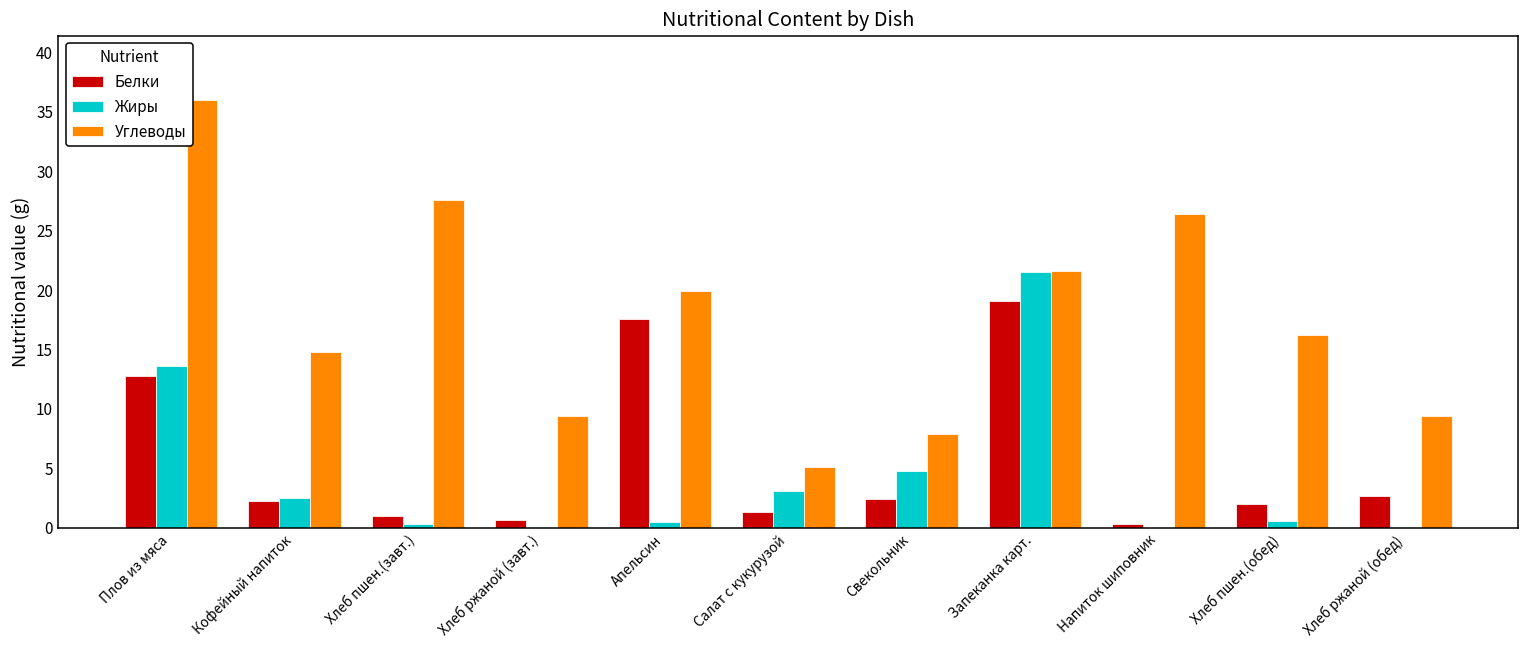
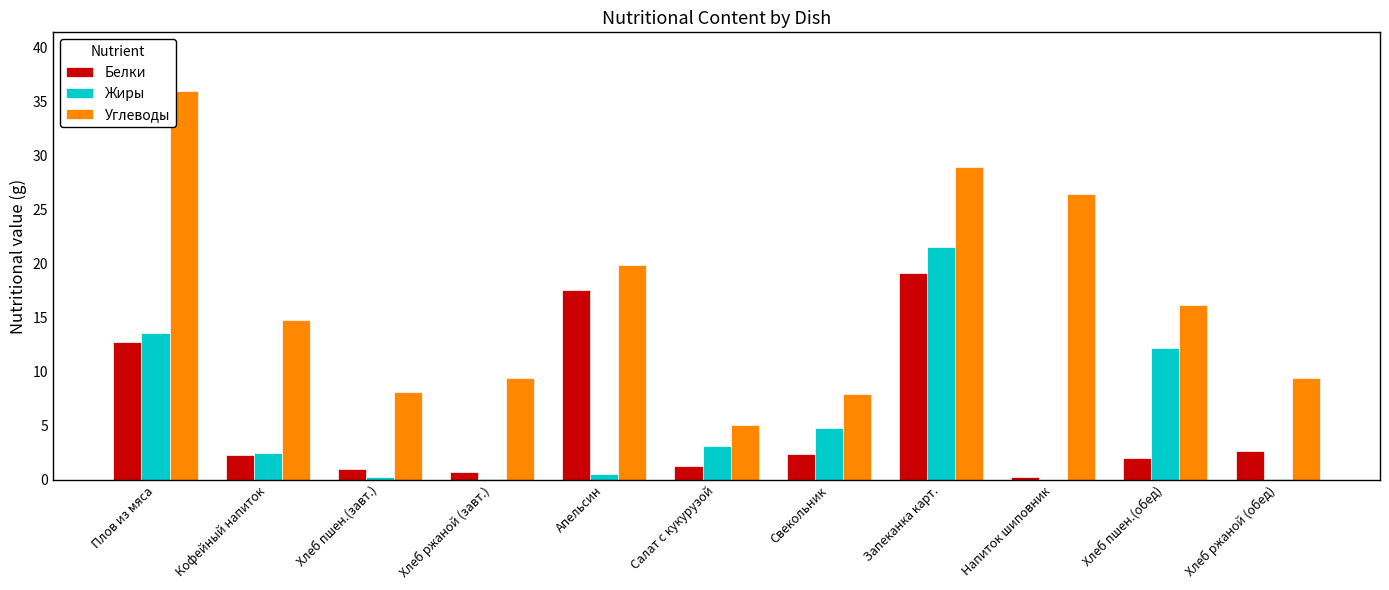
Углеводы, Хлеб пшен.(завт.): 27.6 -> 8.1
Углеводы, Запеканка карт.: 21.6 -> 28.9
Жиры, Хлеб пшен.(обед): 0.6 -> 12.2
